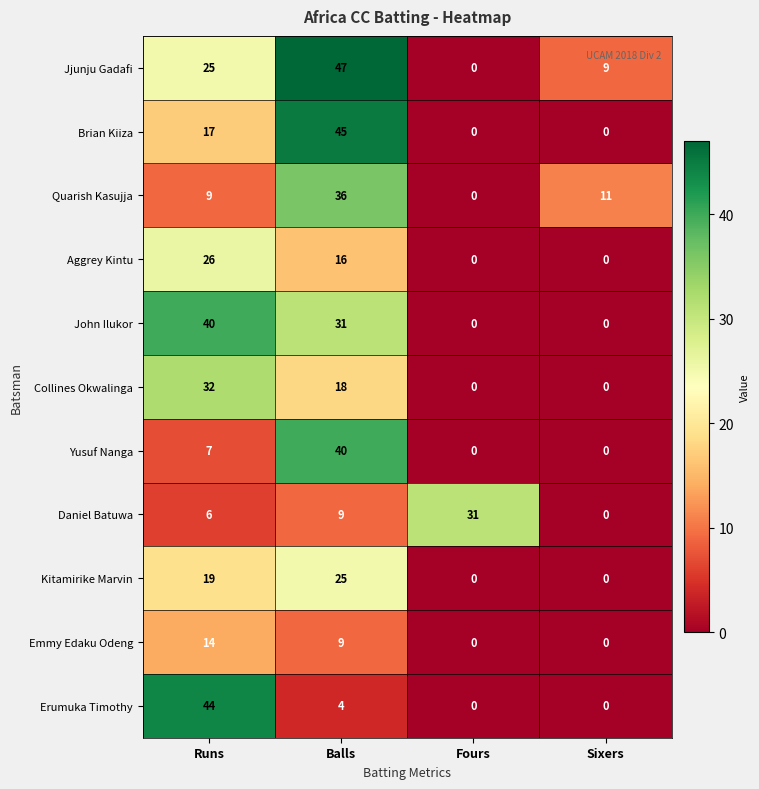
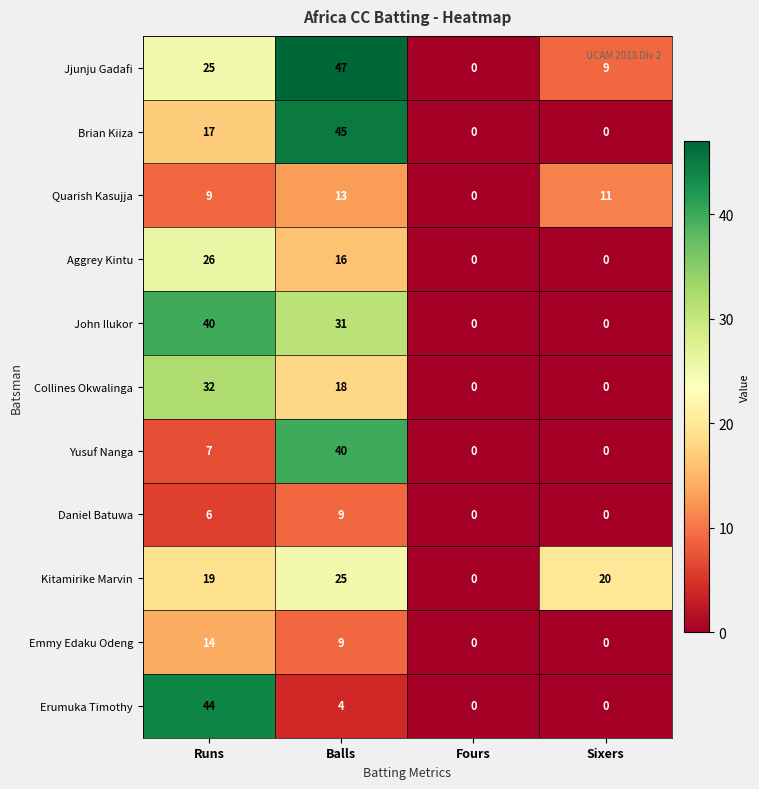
Quarish Kasujja, Balls: 36 -> 13
Daniel Batuwa, Fours: 31 -> 0
Kitamirike Marvin, Sixers: 0 -> 20
